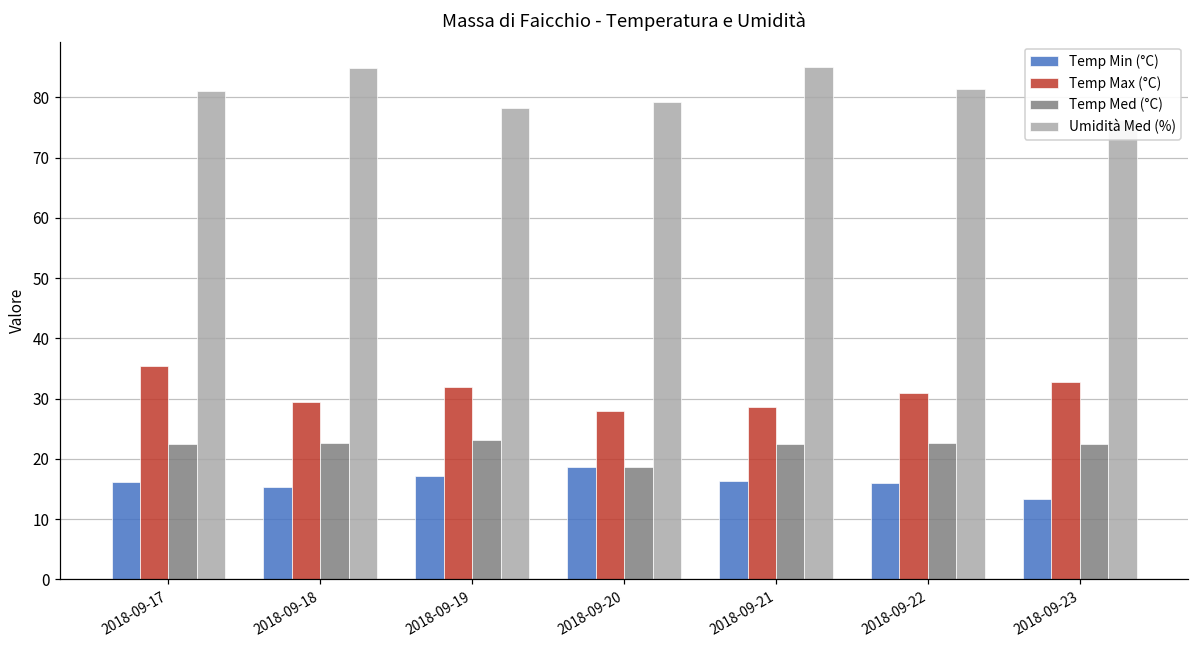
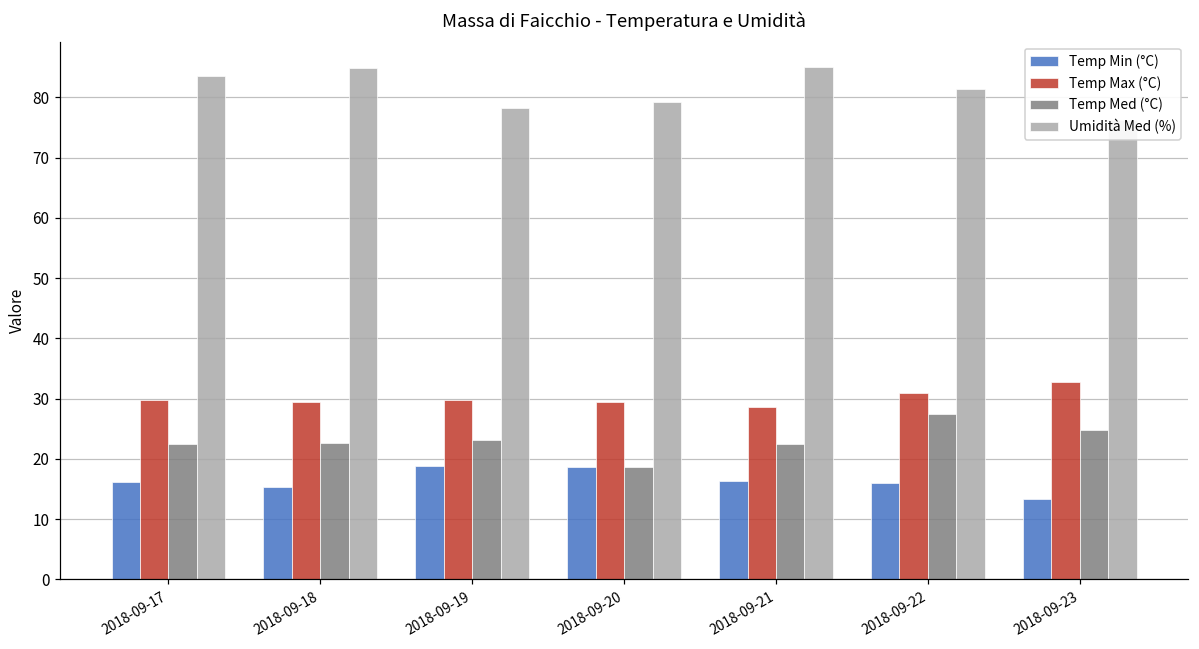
Temp Max (°C), 2018-09-17: 35 -> 30
Umidità Med (%), 2018-09-17: 81 -> 84
Temp Min (°C), 2018-09-19: 17 -> 19
Temp Max (°C), 2018-09-19: 32 -> 30
Temp Max (°C), 2018-09-20: 28 -> 30
Temp Med (°C), 2018-09-22: 23 -> 28
Temp Med (°C), 2018-09-23: 22 -> 25
